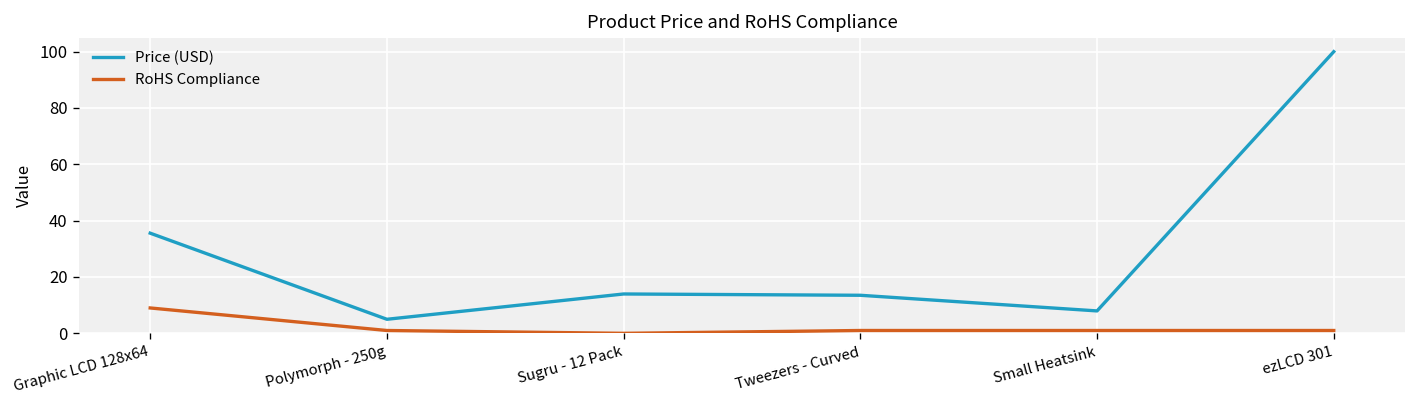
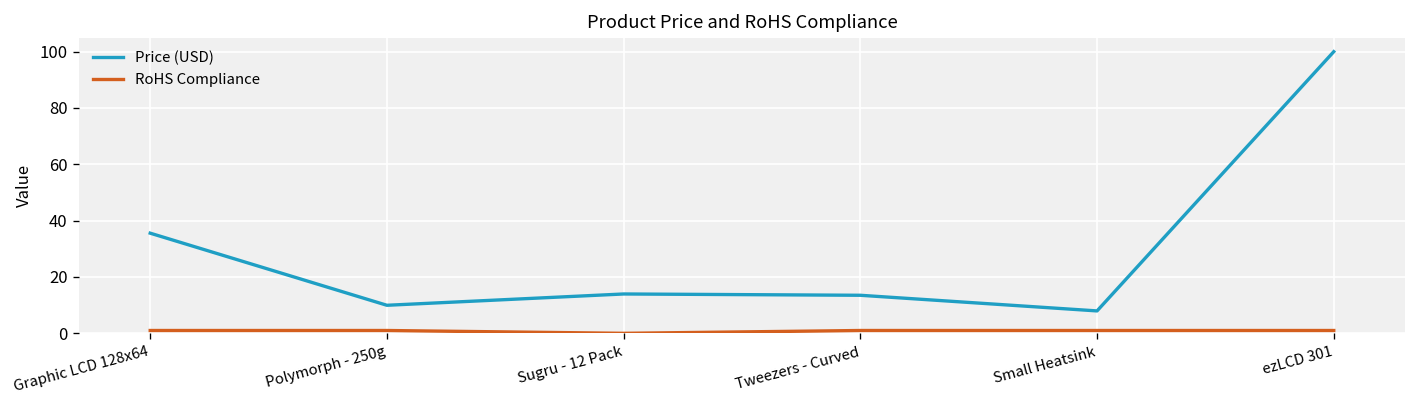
RoHS Compliance, Graphic LCD 128x64: 9 -> 1
Price (USD), Polymorph - 250g: 5 -> 10
